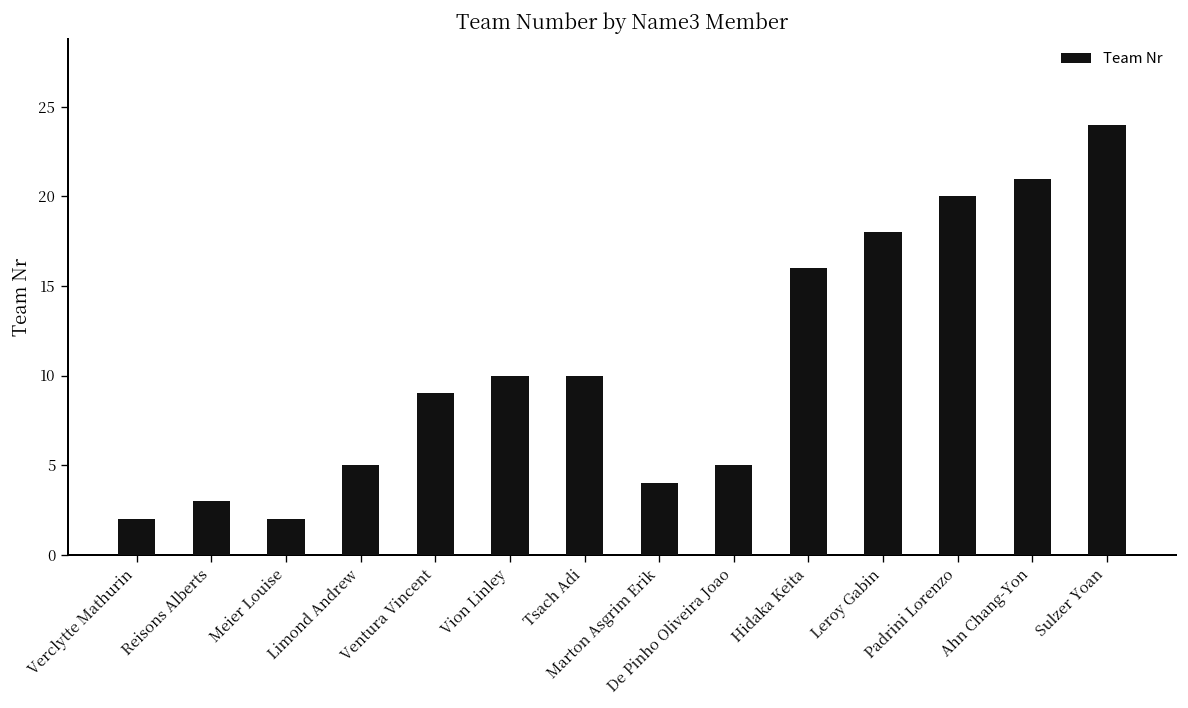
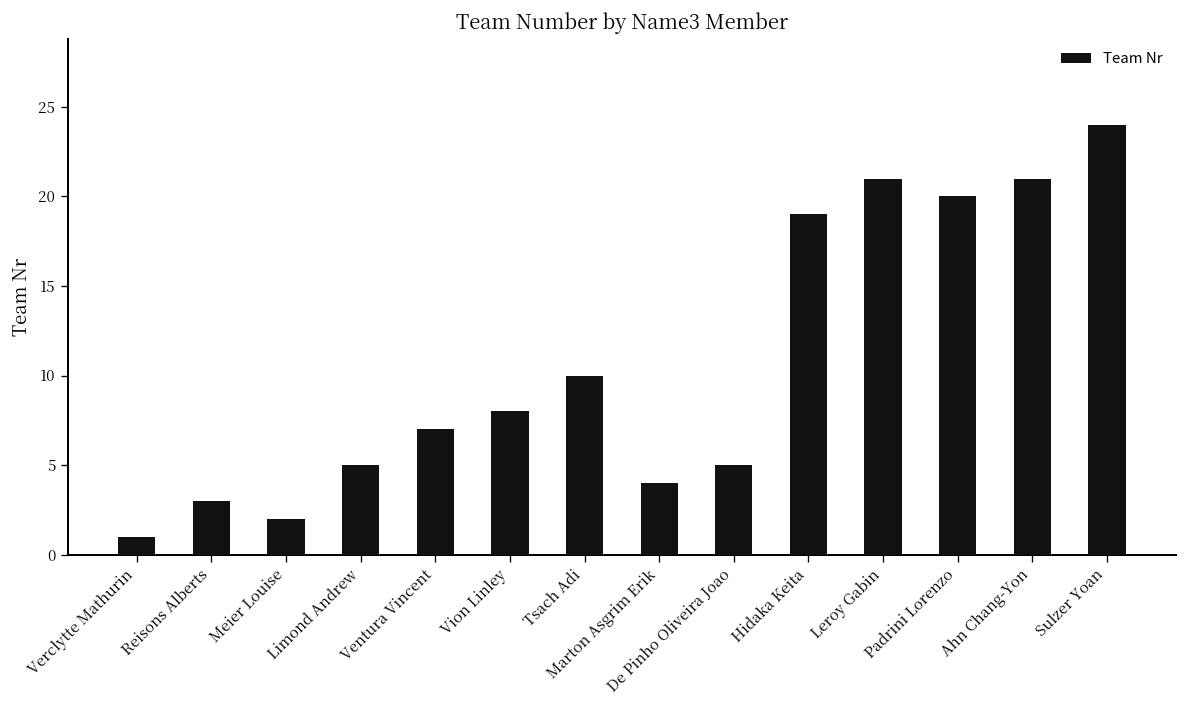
Verclytte Mathurin: 2 -> 1
Ventura Vincent: 9 -> 7
Vion Linley: 10 -> 8
Hidaka Keita: 16 -> 19
Leroy Gabin: 18 -> 21
